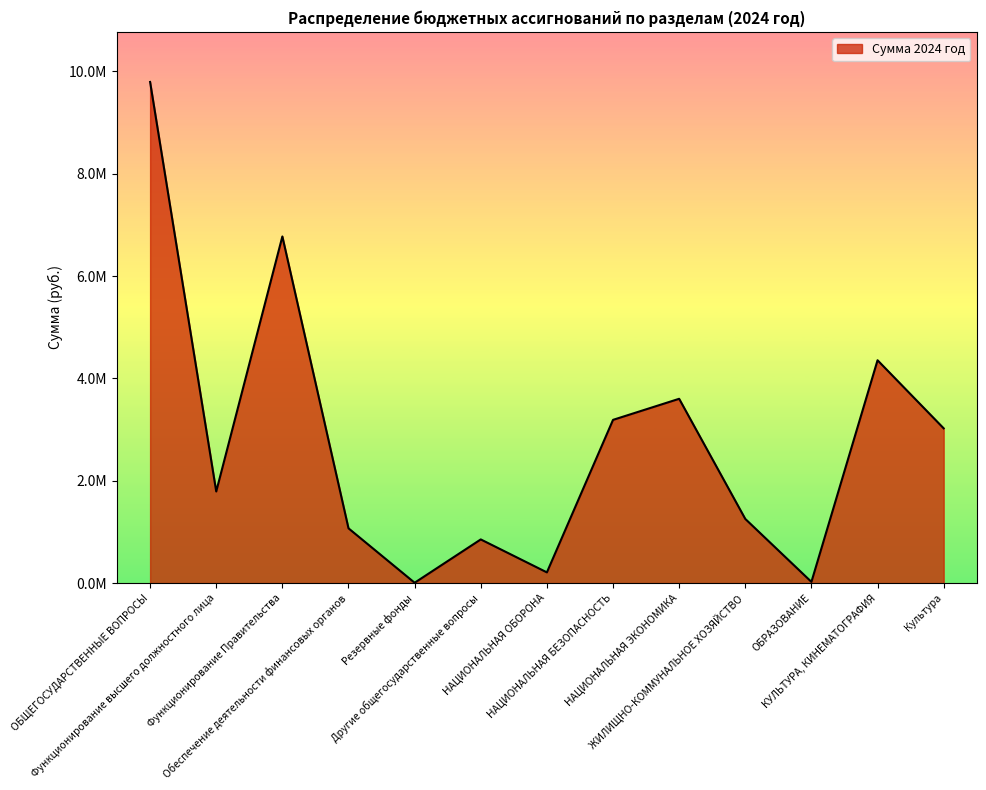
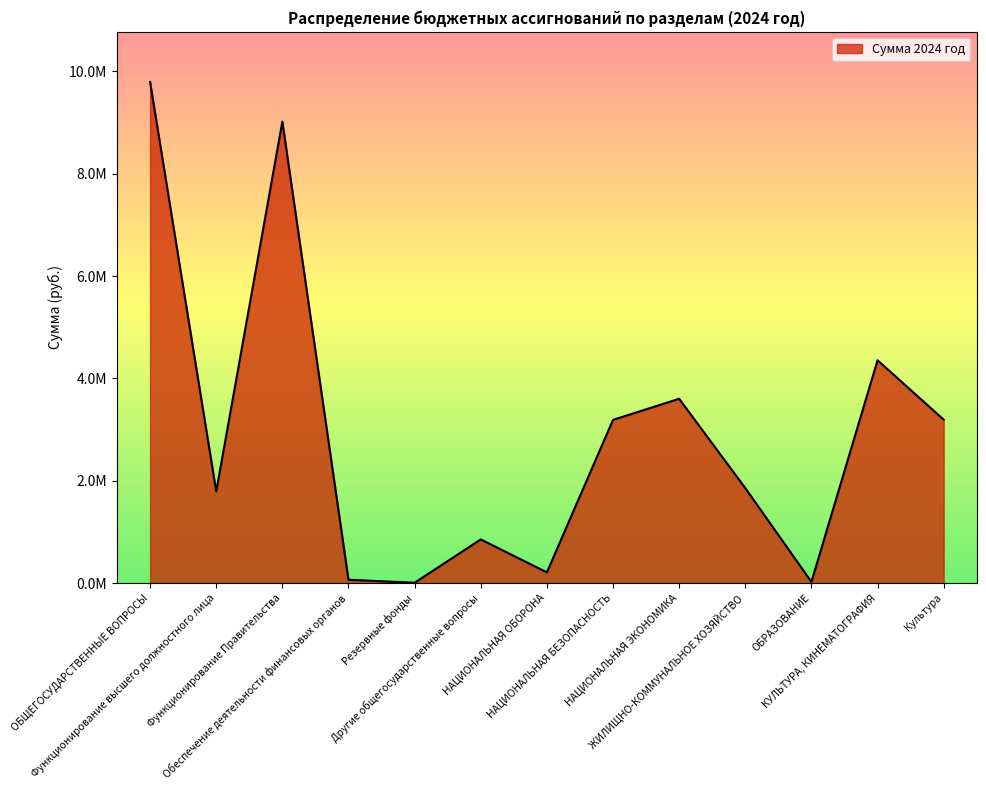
Функционирование Правительства: 6.8М -> 9.0М
Обеспечение деятельности финансовых органов: 1.1М -> 0.1М
ЖИЛИЩНО-КОММУНАЛЬНОЕ ХОЗЯЙСТВО: 1.3М -> 1.9М
Культура: 3.0М -> 3.2М
